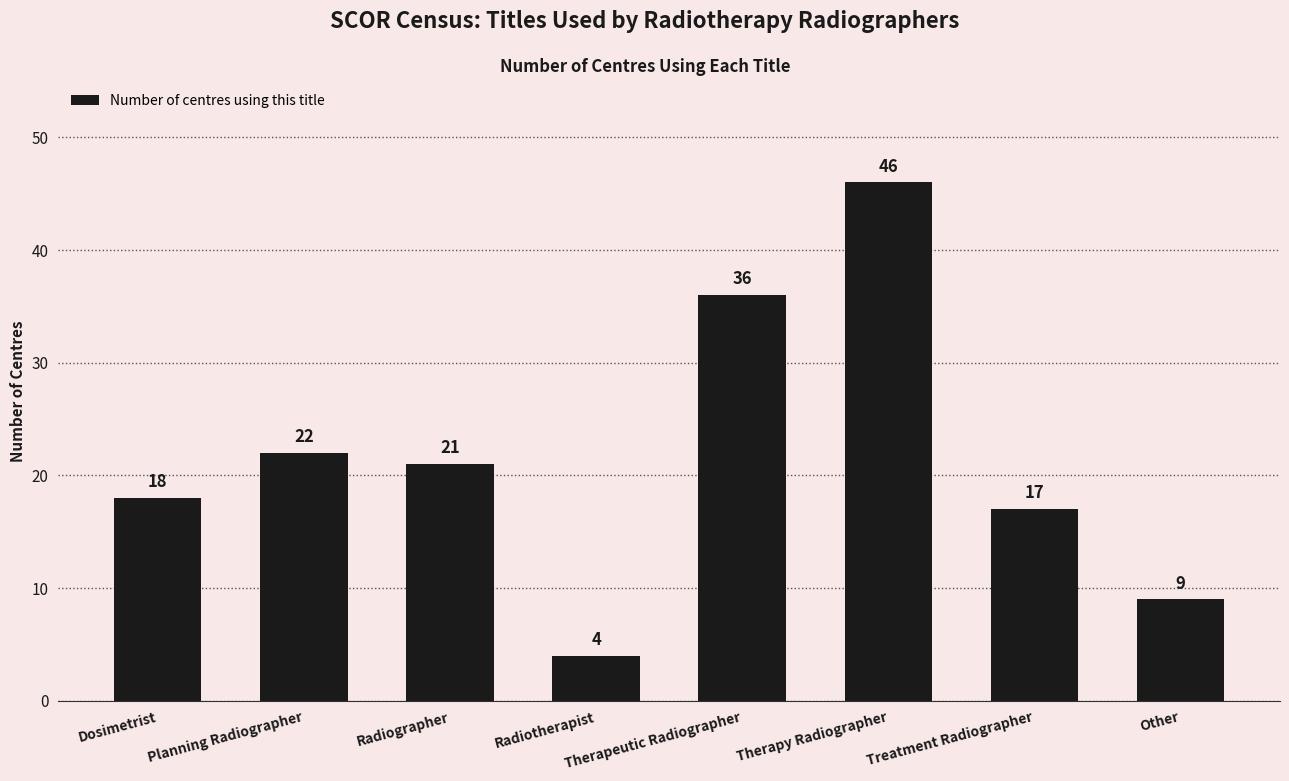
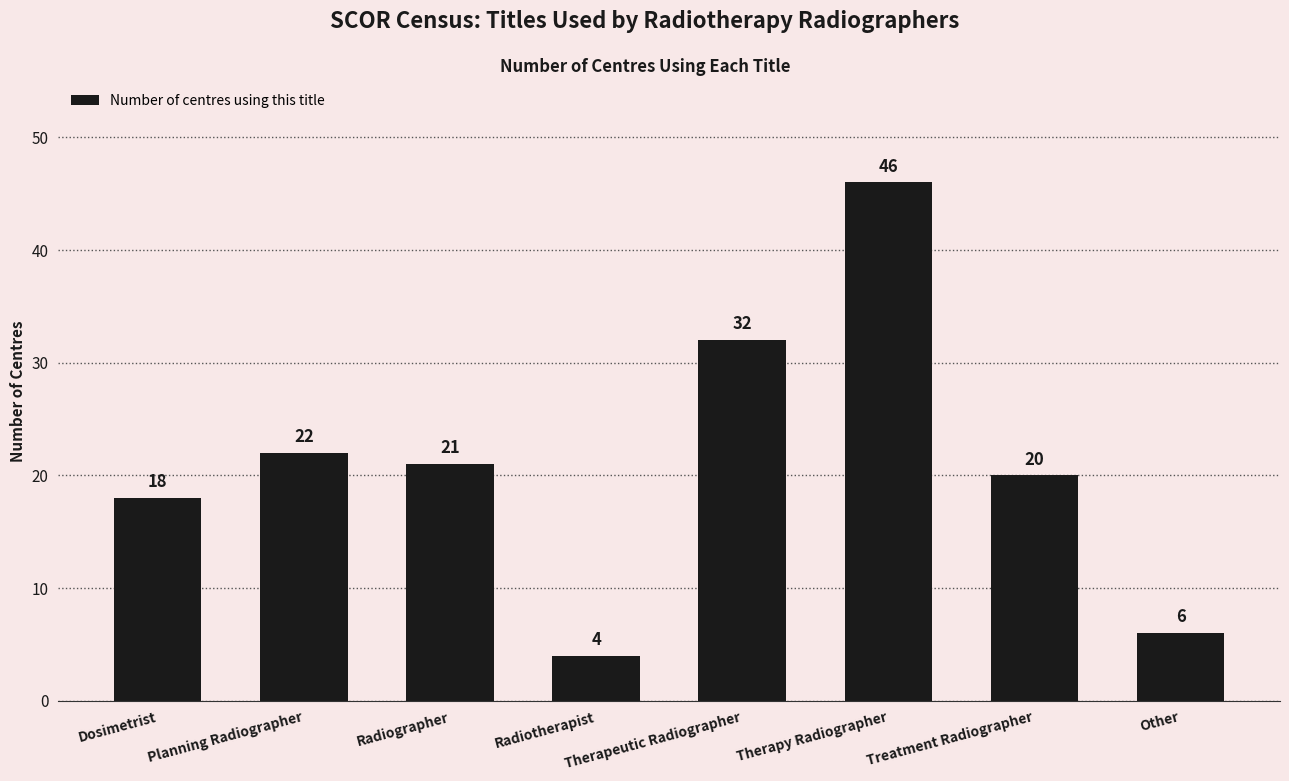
Therapeutic Radiographer: 36 -> 32
Treatment Radiographer: 17 -> 20
Other: 9 -> 6
